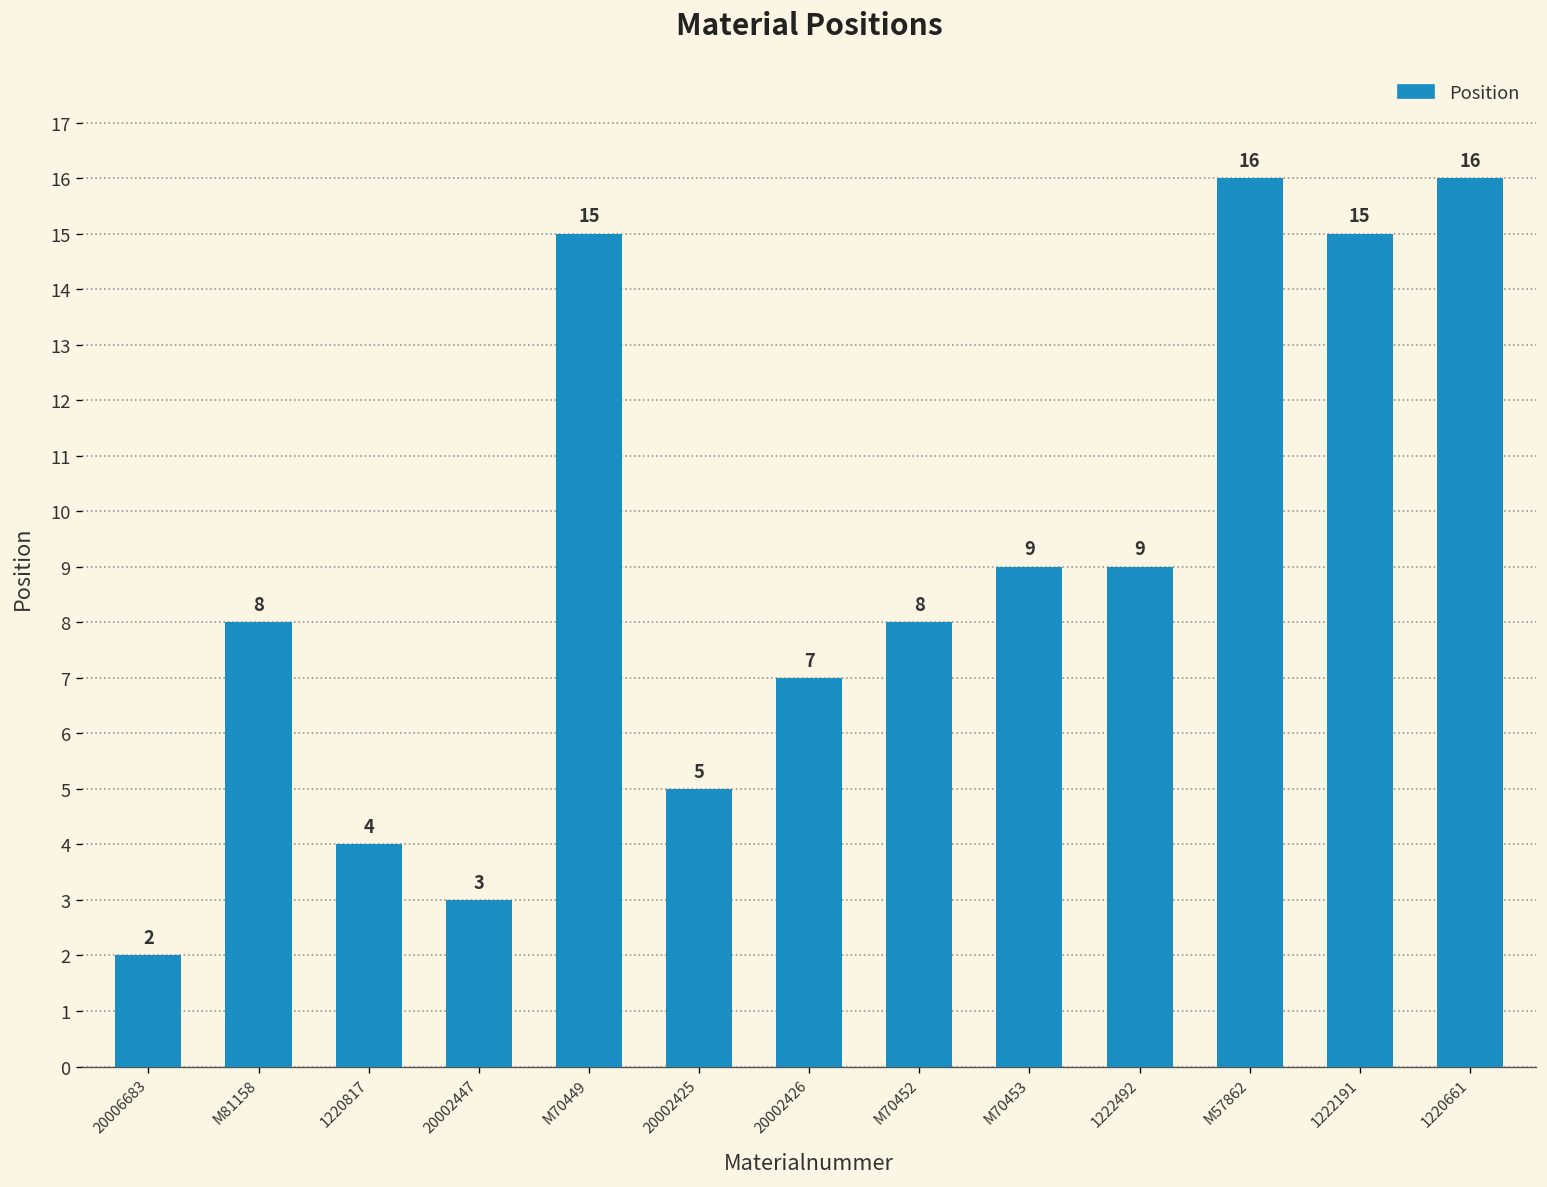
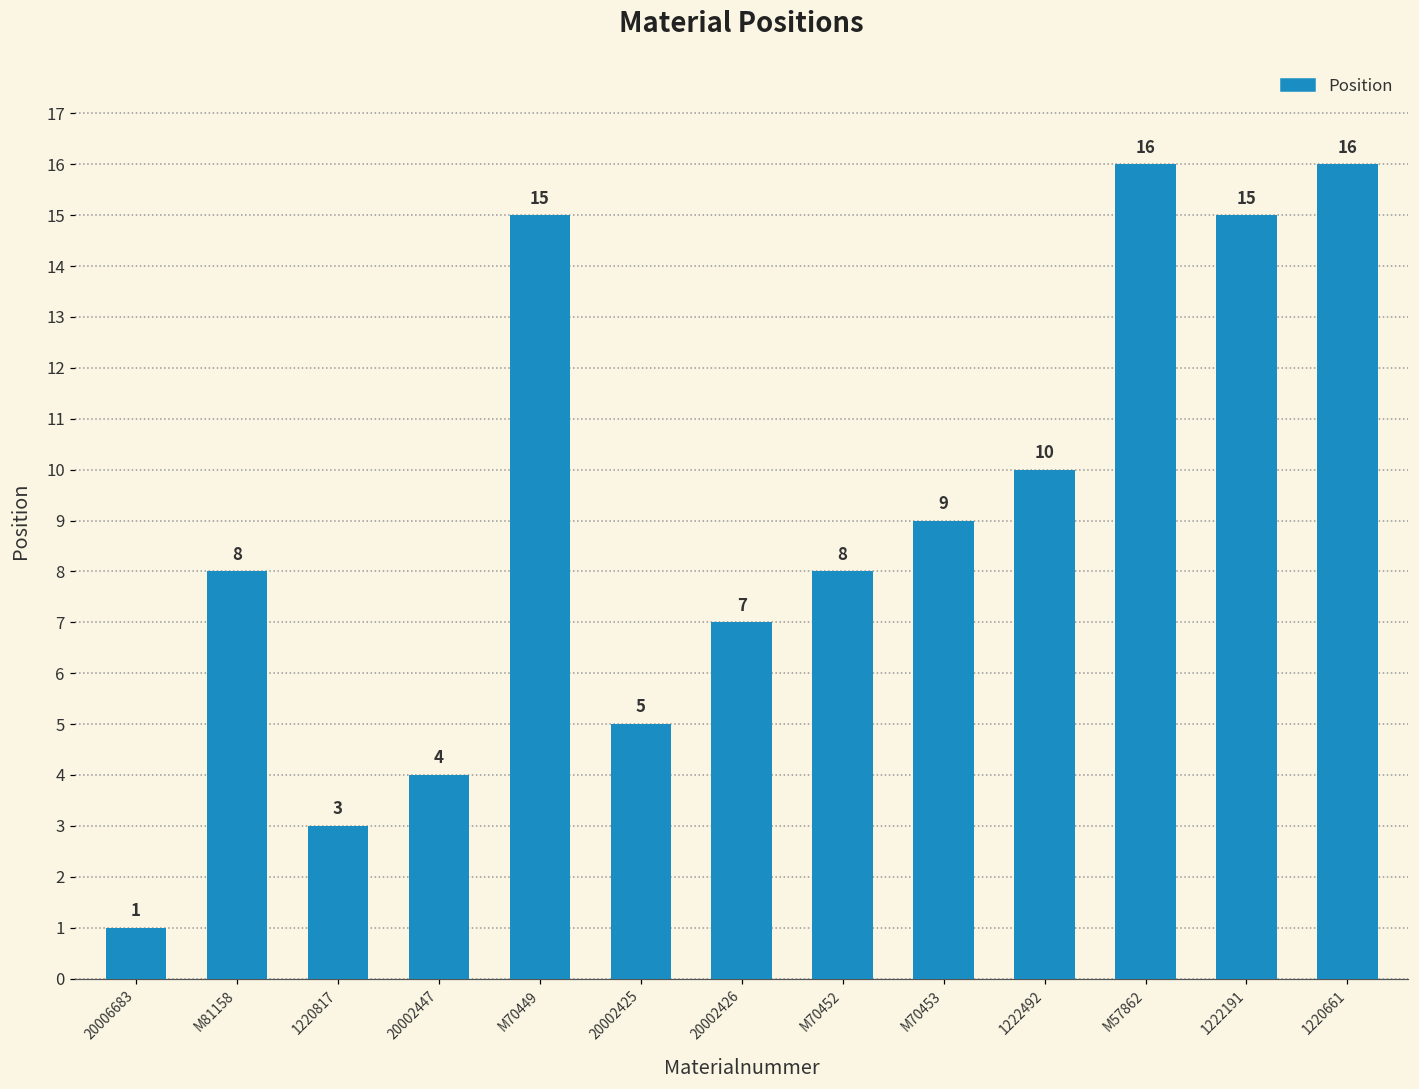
20006683: 2 -> 1
1220817: 4 -> 3
20002447: 3 -> 4
1222492: 9 -> 10
